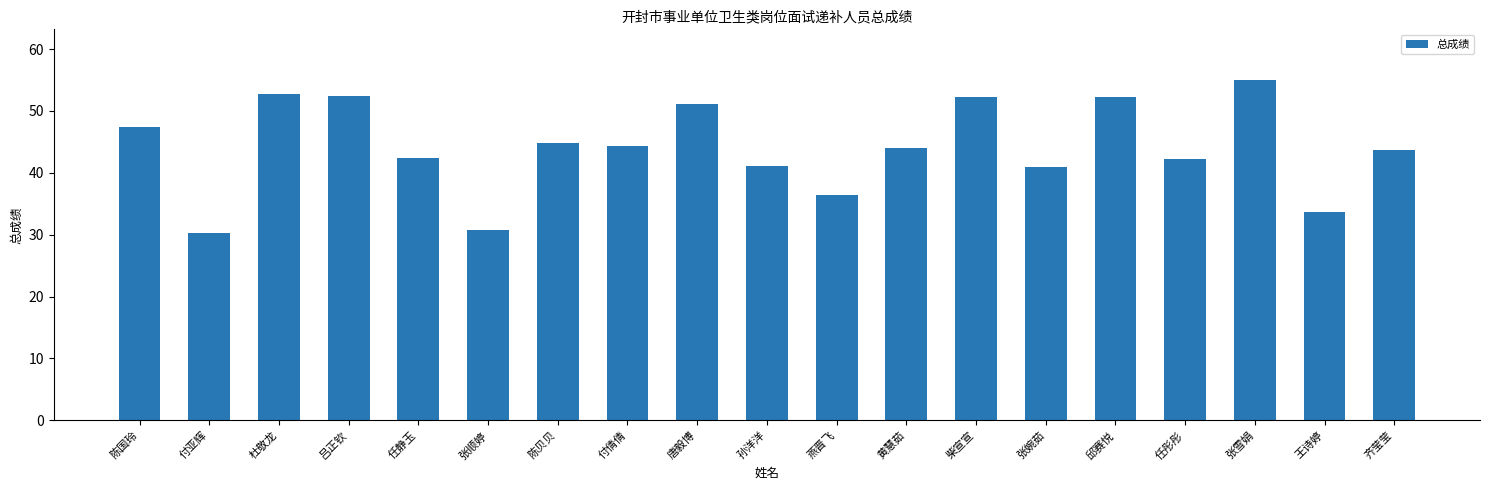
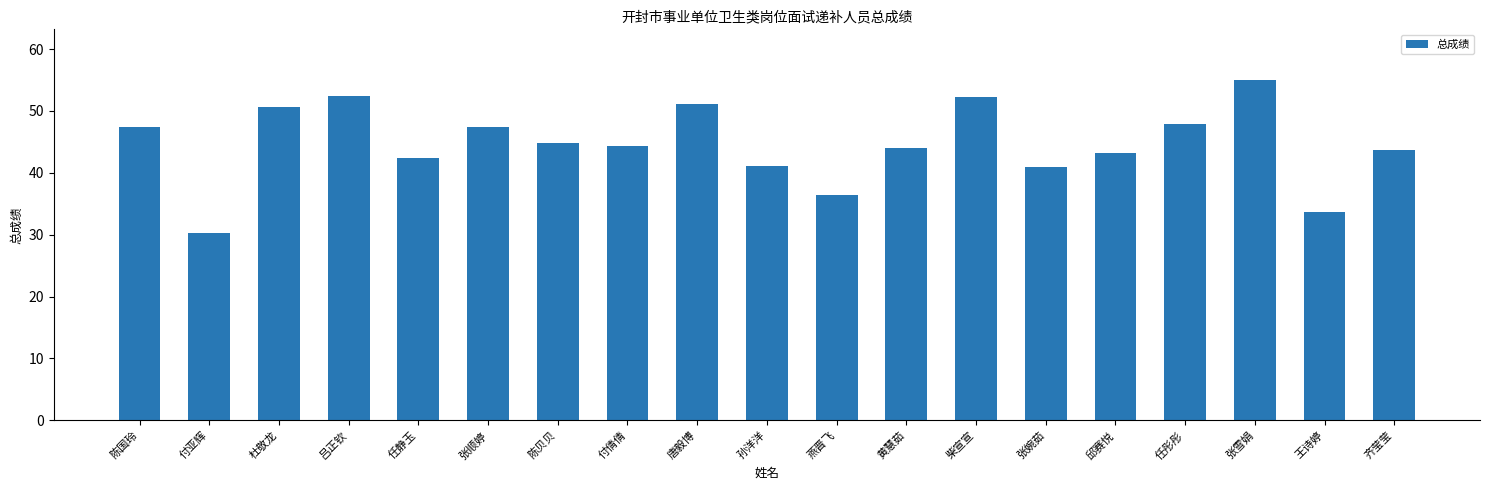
杜敬龙: 53 -> 51
张顺婷: 31 -> 47
邱赛悦: 52 -> 43
任彤彤: 42 -> 48
